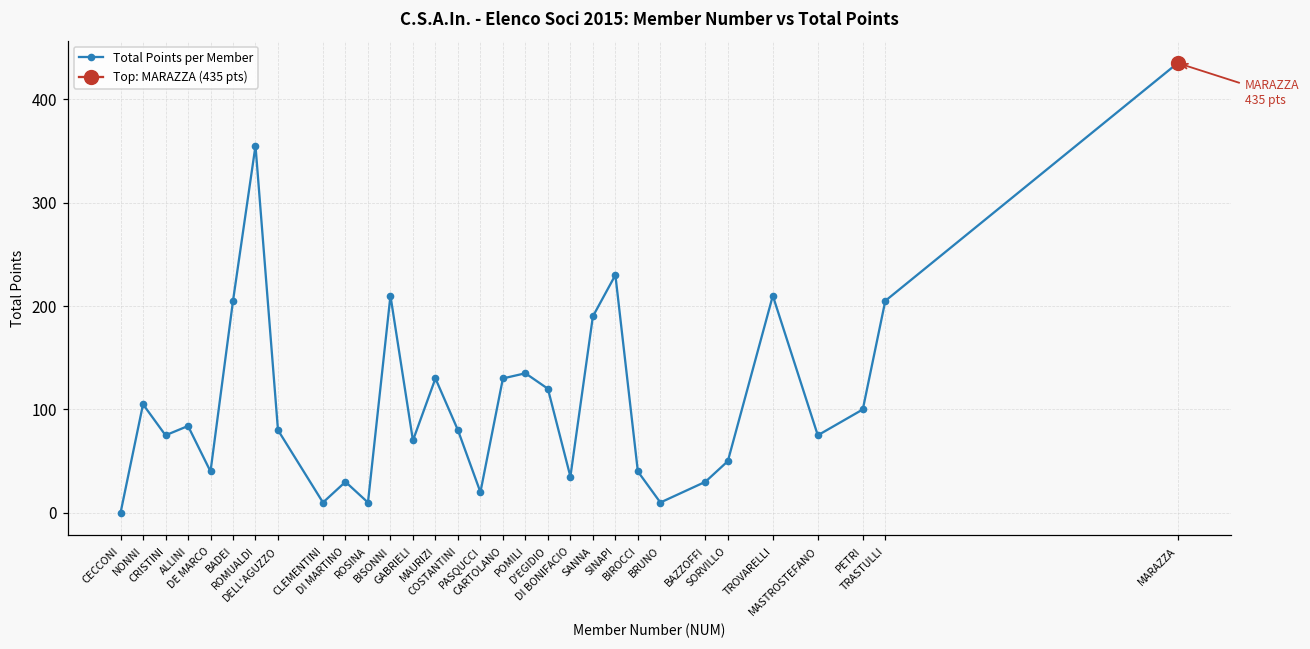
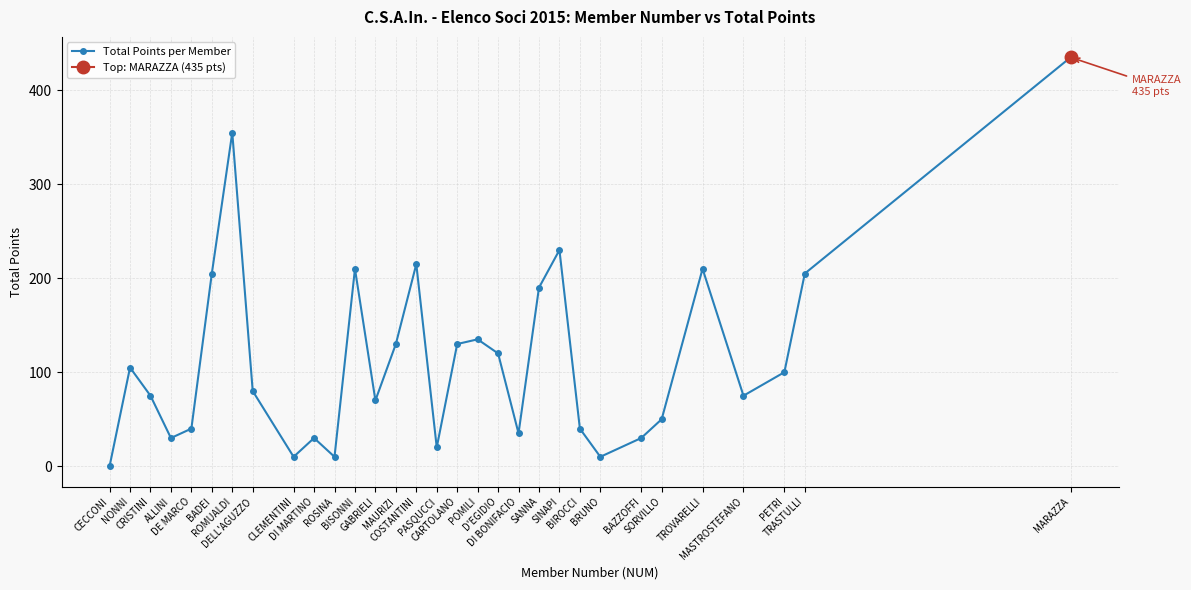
Total Points per Member, ALLINI: 80 -> 30
Total Points per Member, COSTANTINI: 80 -> 220
